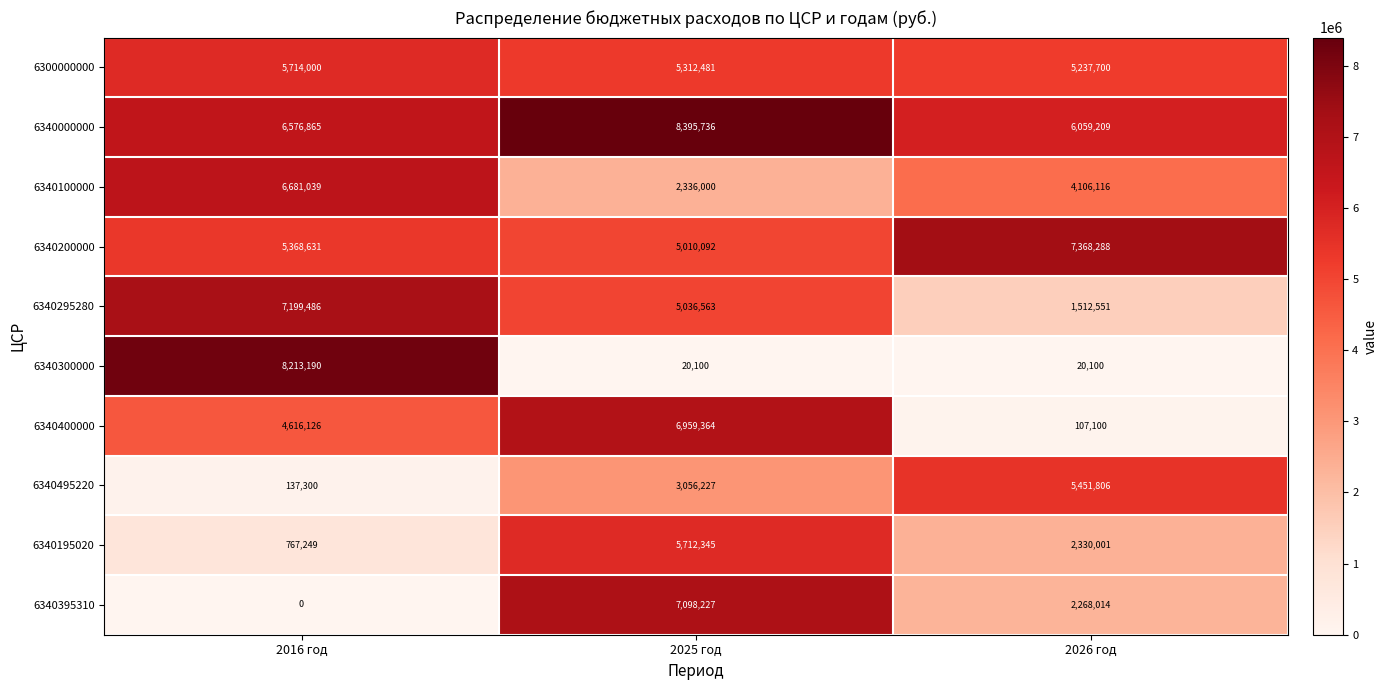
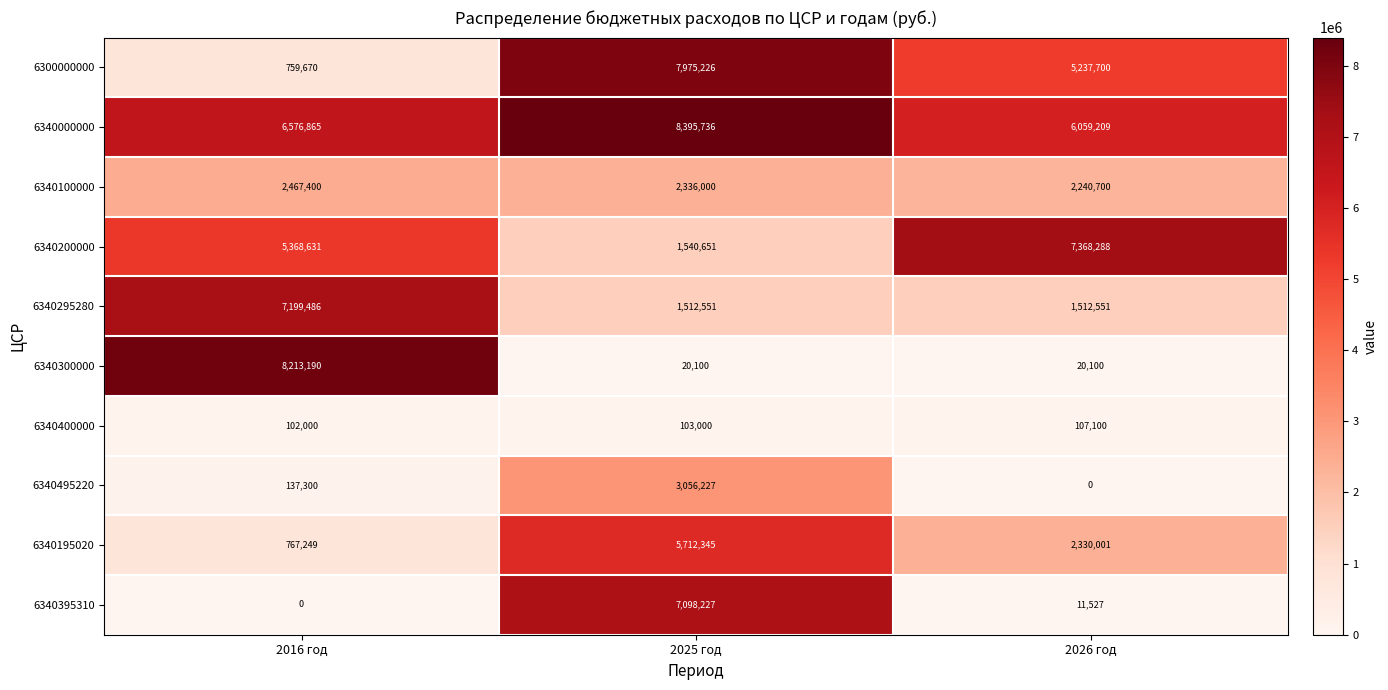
6300000000, 2016 год: 5,714,000 -> 759,670
6300000000, 2025 год: 5,312,481 -> 7,975,226
6340100000, 2016 год: 6,681,039 -> 2,467,400
6340100000, 2026 год: 4,106,116 -> 2,240,700
6340200000, 2025 год: 5,010,092 -> 1,540,651
6340295280, 2025 год: 5,036,563 -> 1,512,551
6340400000, 2016 год: 4,616,126 -> 102,000
6340400000, 2025 год: 6,959,364 -> 103,000
6340495220, 2026 год: 5,451,806 -> 0
6340395310, 2026 год: 2,268,014 -> 11,527
